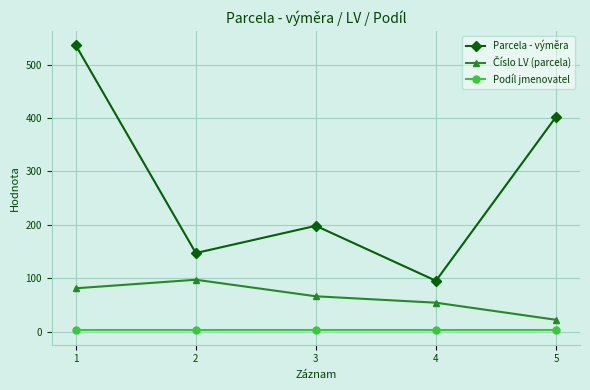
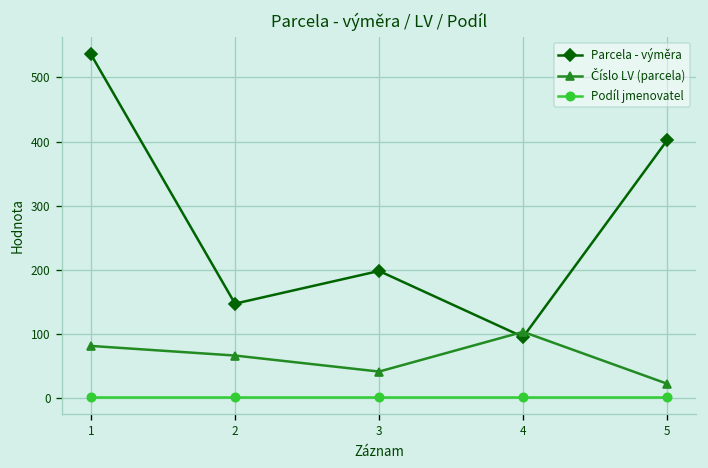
Číslo LV (parcela), 2: 100 -> 70
Číslo LV (parcela), 3: 70 -> 40
Číslo LV (parcela), 4: 50 -> 100
